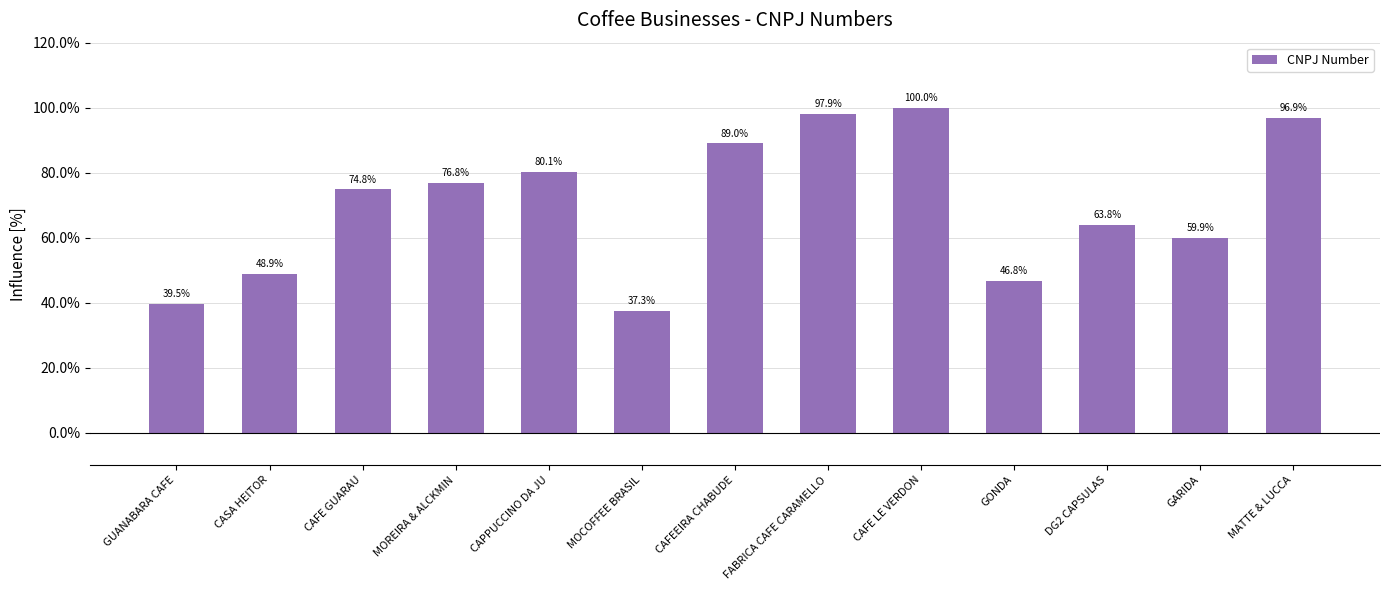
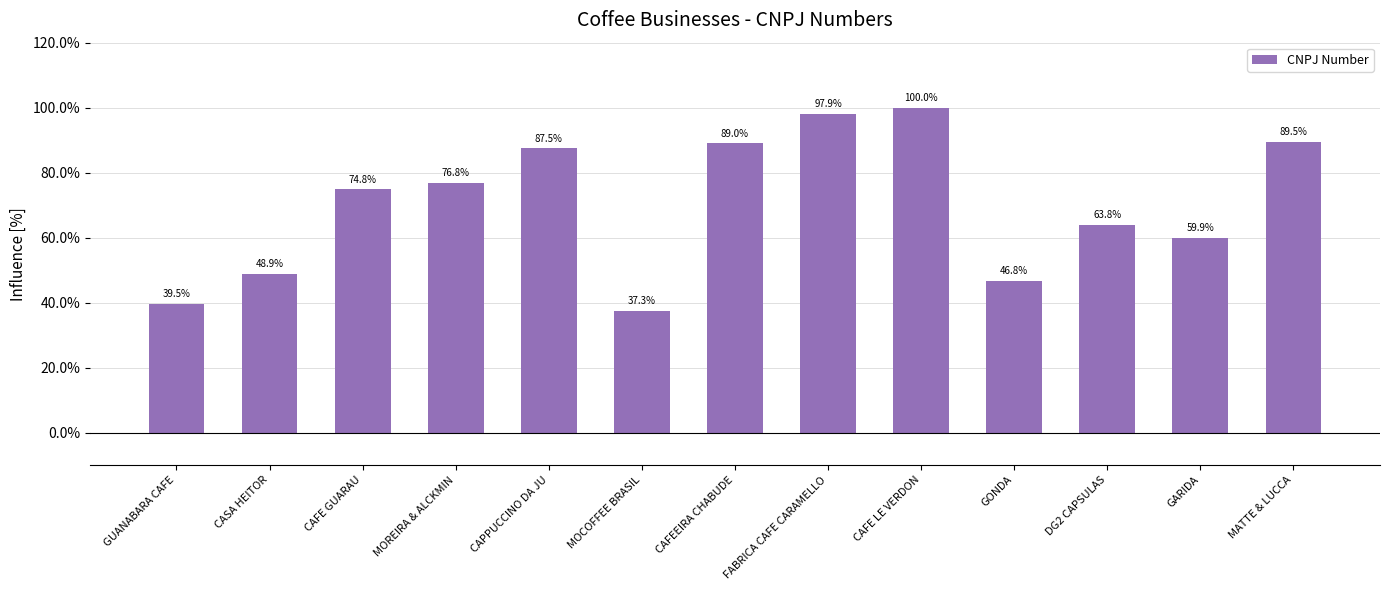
CAPPUCCINO DA JU: 80.1% -> 87.5%
MATTE & LUCCA: 96.9% -> 89.5%
